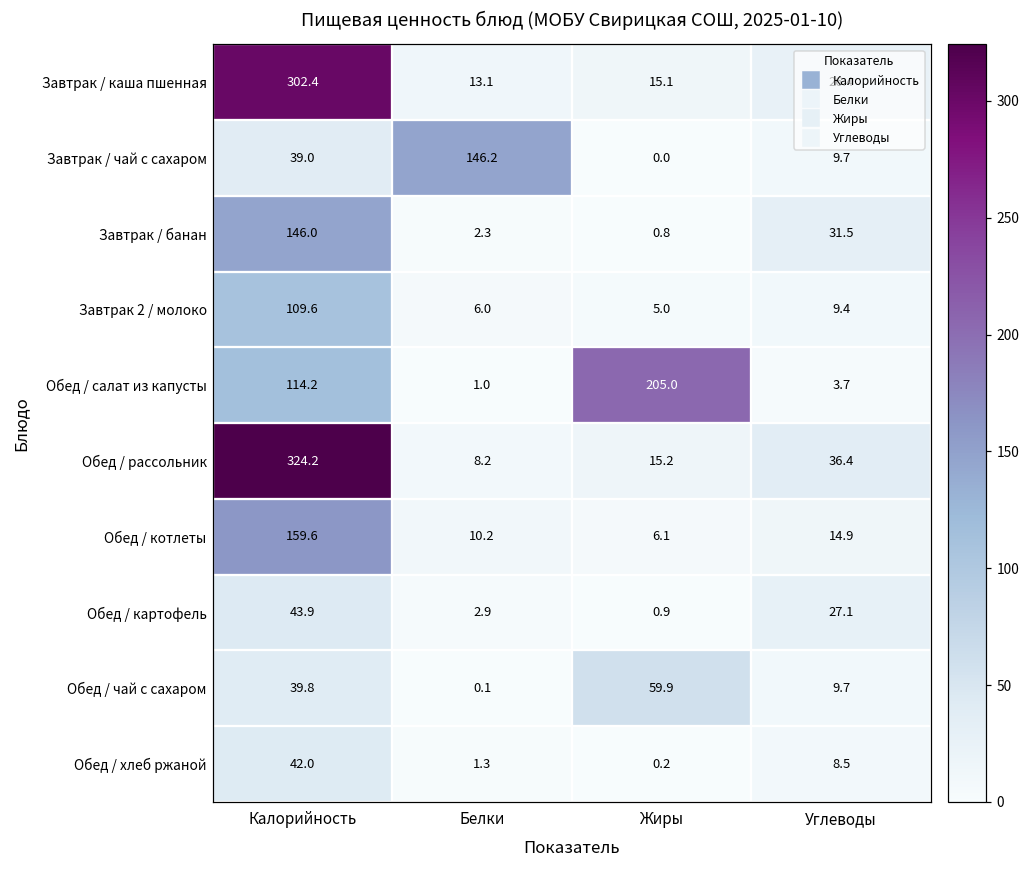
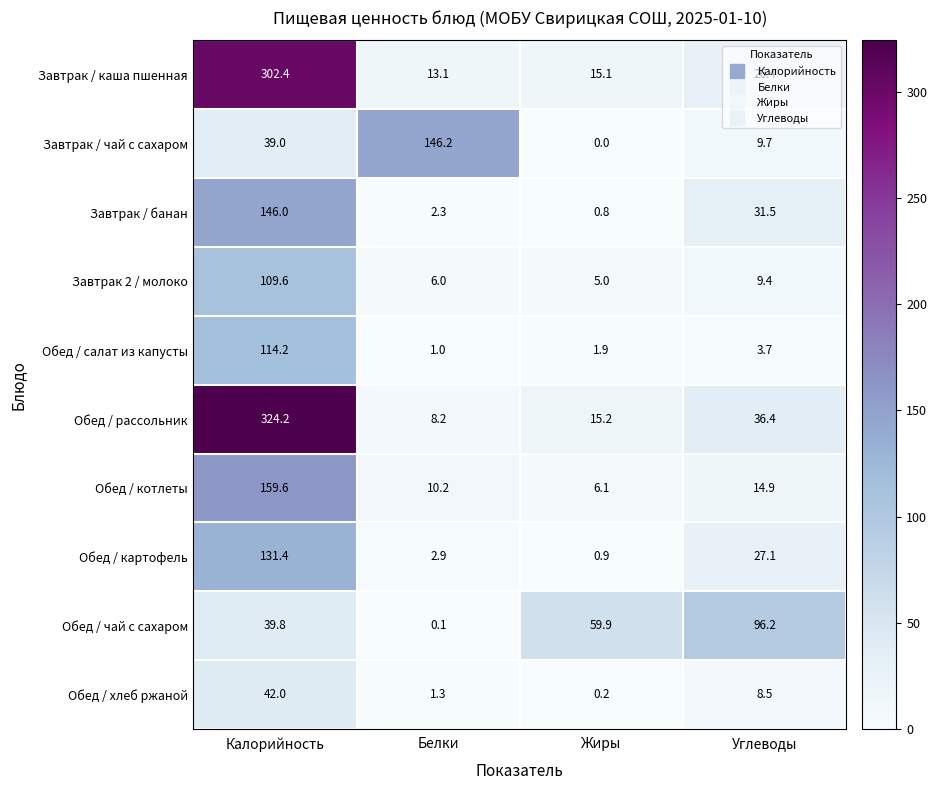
Обед / салат из капусты, Жиры: 205.0 -> 1.9
Обед / картофель, Калорийность: 43.9 -> 131.4
Обед / чай с сахаром, Углеводы: 9.7 -> 96.2
